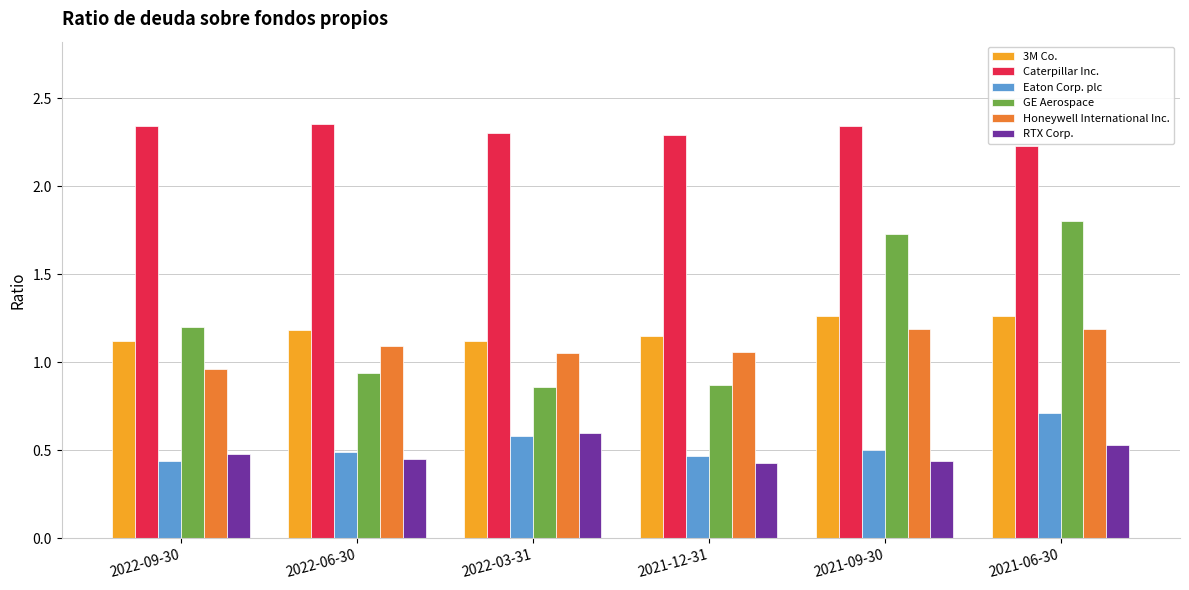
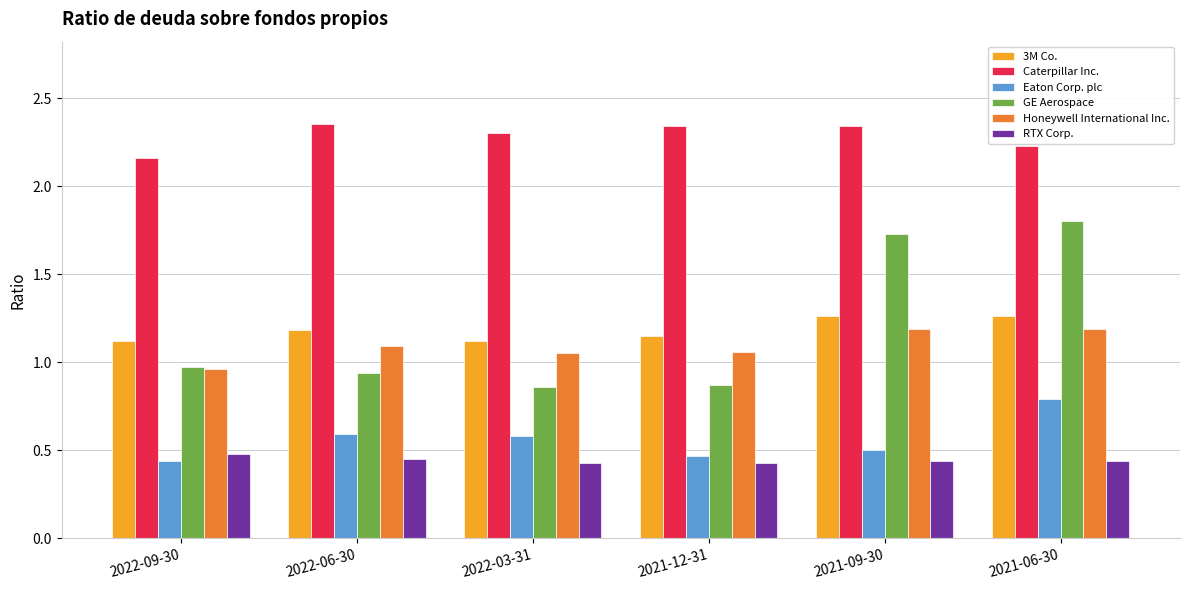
Caterpillar Inc., 2022-09-30: 2.34 -> 2.16
GE Aerospace, 2022-09-30: 1.20 -> 0.97
Eaton Corp. plc, 2022-06-30: 0.49 -> 0.59
RTX Corp., 2022-03-31: 0.60 -> 0.43
Caterpillar Inc., 2021-12-31: 2.29 -> 2.34
Eaton Corp. plc, 2021-06-30: 0.71 -> 0.79
RTX Corp., 2021-06-30: 0.53 -> 0.44
